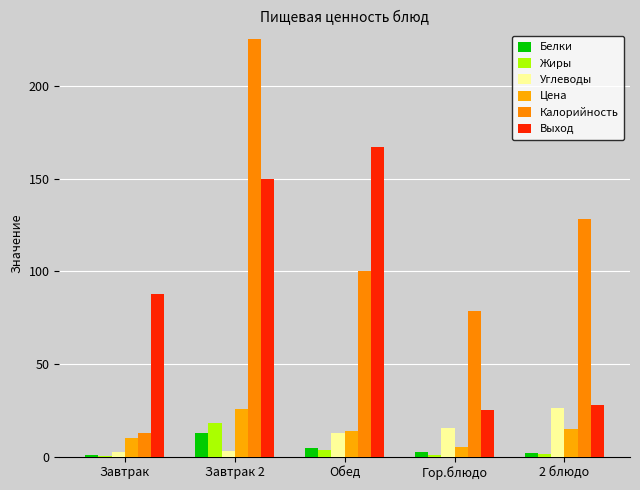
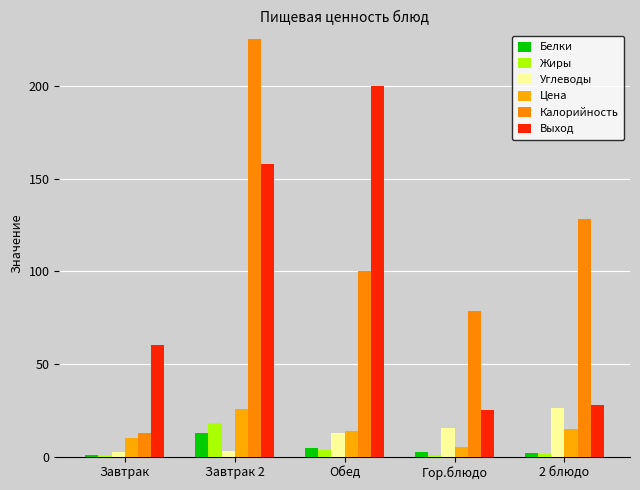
Выход, Завтрак: 88 -> 60
Выход, Завтрак 2: 150 -> 158
Выход, Обед: 167 -> 200
